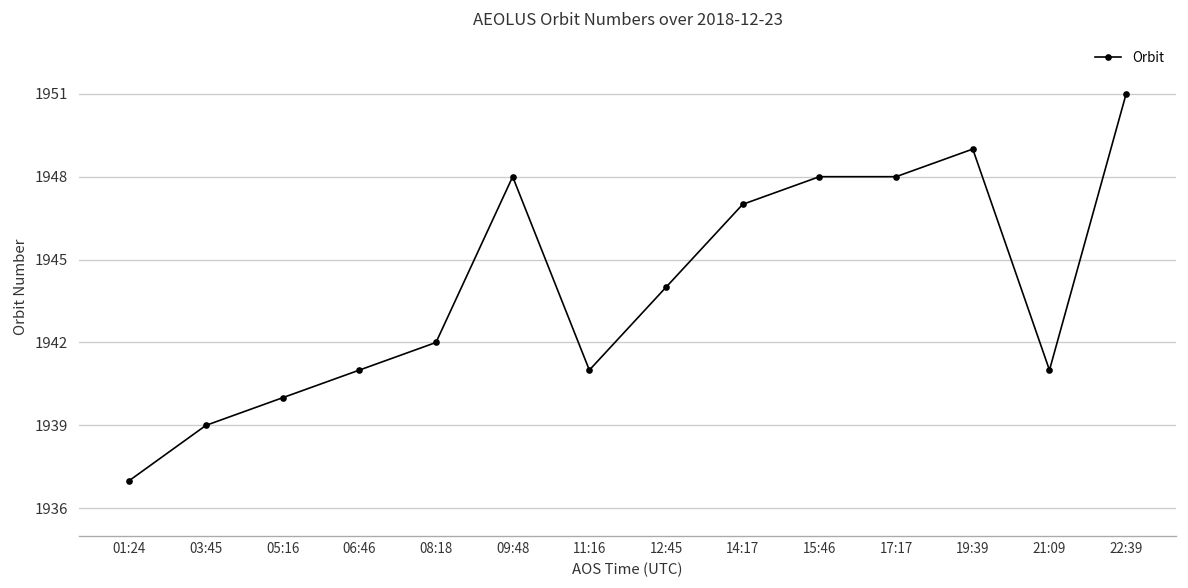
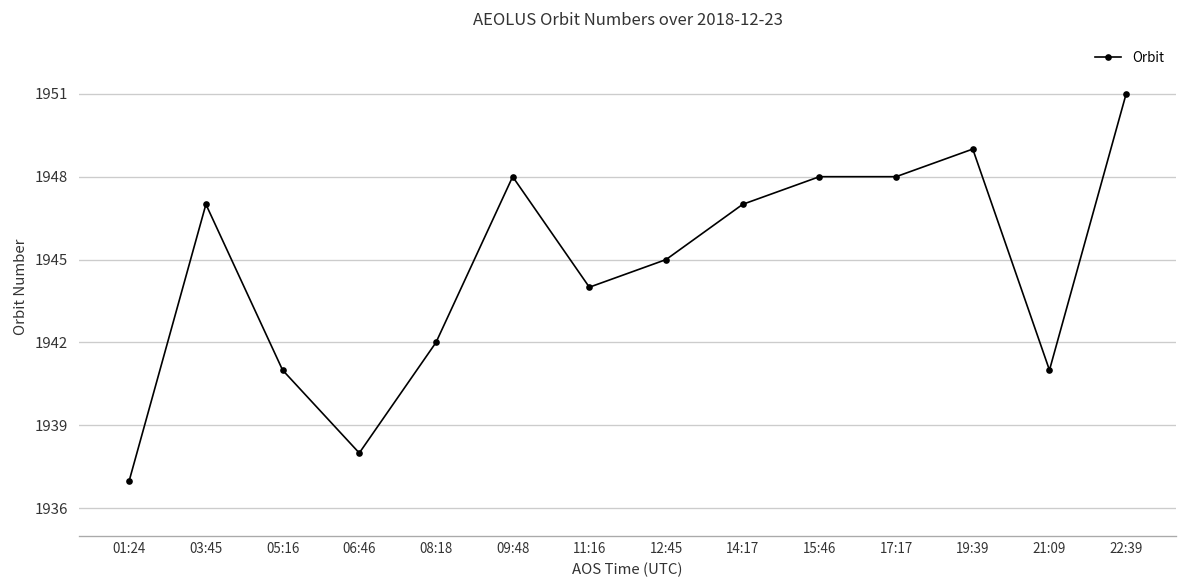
03:45: 1939 -> 1947
05:16: 1940 -> 1941
06:46: 1941 -> 1938
11:16: 1941 -> 1944
12:45: 1944 -> 1945
